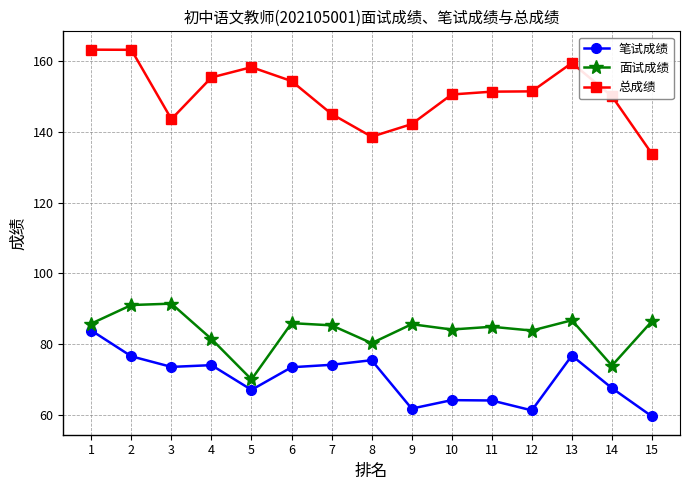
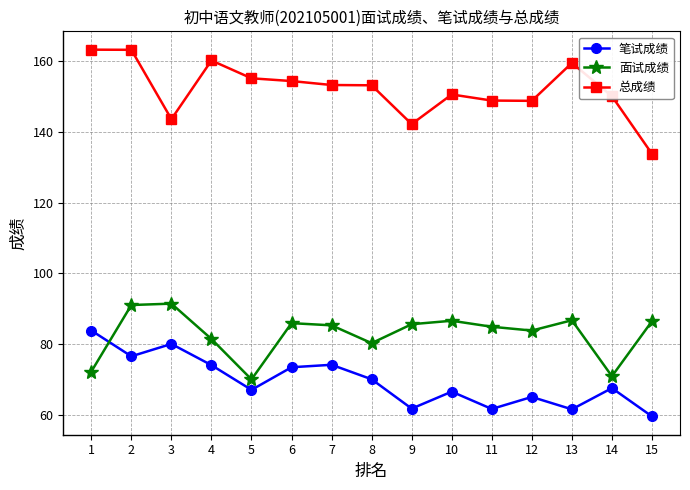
面试成绩, 1: 86 -> 72
笔试成绩, 3: 74 -> 80
总成绩, 4: 155 -> 160
总成绩, 5: 158 -> 155
总成绩, 7: 145 -> 153
笔试成绩, 8: 75 -> 70
总成绩, 8: 139 -> 153
笔试成绩, 10: 64 -> 67
面试成绩, 10: 84 -> 87
笔试成绩, 11: 64 -> 62
总成绩, 11: 151 -> 149
笔试成绩, 12: 61 -> 65
总成绩, 12: 151 -> 149
笔试成绩, 13: 77 -> 62
面试成绩, 14: 74 -> 71
